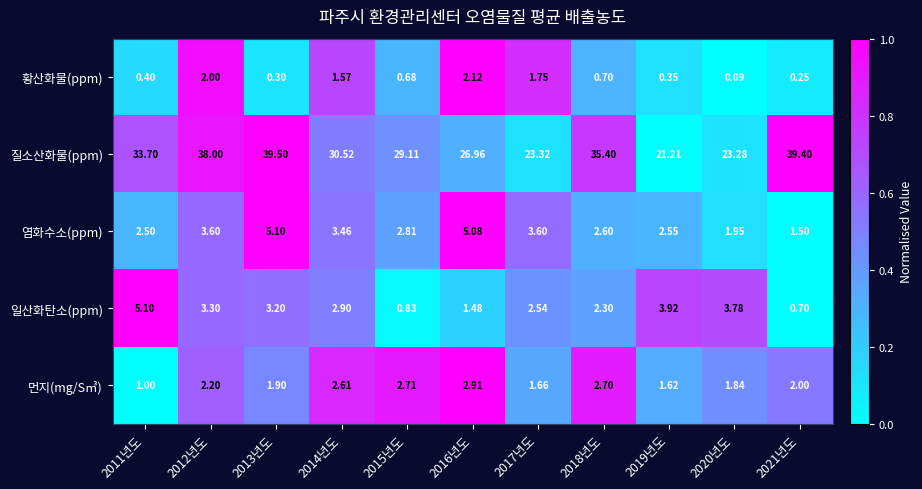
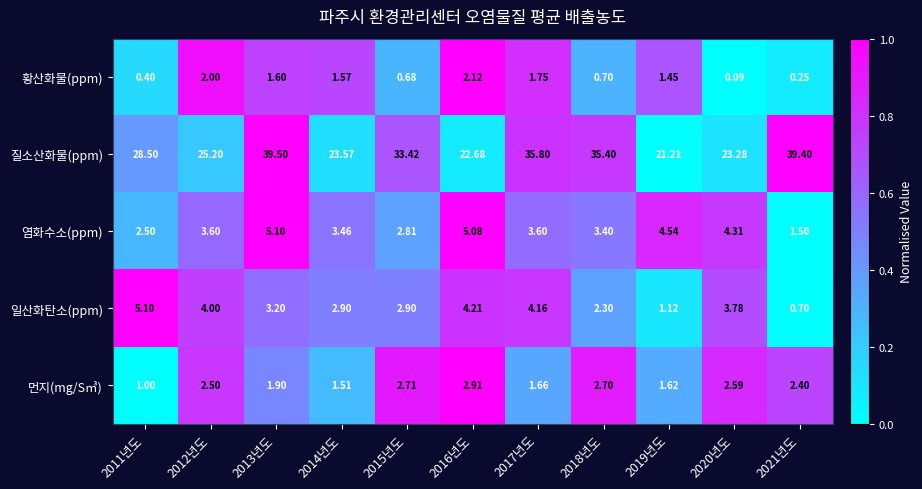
황산화물(ppm), 2013년도: 0.30 -> 1.60
황산화물(ppm), 2019년도: 0.35 -> 1.45
질소산화물(ppm), 2011년도: 33.70 -> 28.50
질소산화물(ppm), 2012년도: 38.00 -> 25.20
질소산화물(ppm), 2014년도: 30.52 -> 23.57
질소산화물(ppm), 2015년도: 29.11 -> 33.42
질소산화물(ppm), 2016년도: 26.96 -> 22.68
질소산화물(ppm), 2017년도: 23.32 -> 35.80
염화수소(ppm), 2018년도: 2.60 -> 3.40
염화수소(ppm), 2019년도: 2.55 -> 4.54
염화수소(ppm), 2020년도: 1.95 -> 4.31
일산화탄소(ppm), 2012년도: 3.30 -> 4.00
일산화탄소(ppm), 2015년도: 0.83 -> 2.90
일산화탄소(ppm), 2016년도: 1.48 -> 4.21
일산화탄소(ppm), 2017년도: 2.54 -> 4.16
일산화탄소(ppm), 2019년도: 3.92 -> 1.12
먼지(mg/S㎥), 2012년도: 2.20 -> 2.50
먼지(mg/S㎥), 2014년도: 2.61 -> 1.51
먼지(mg/S㎥), 2020년도: 1.84 -> 2.59
먼지(mg/S㎥), 2021년도: 2.00 -> 2.40
